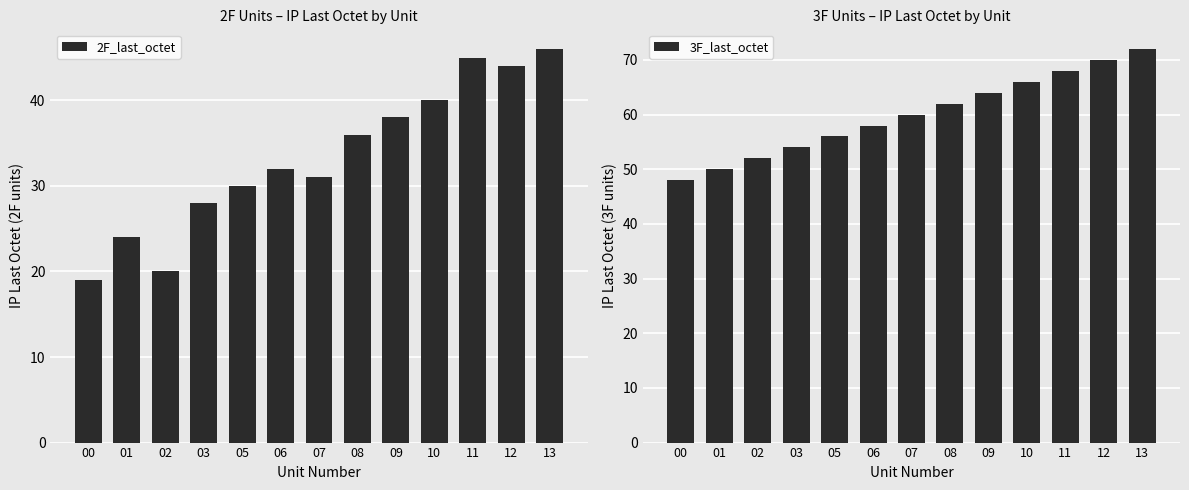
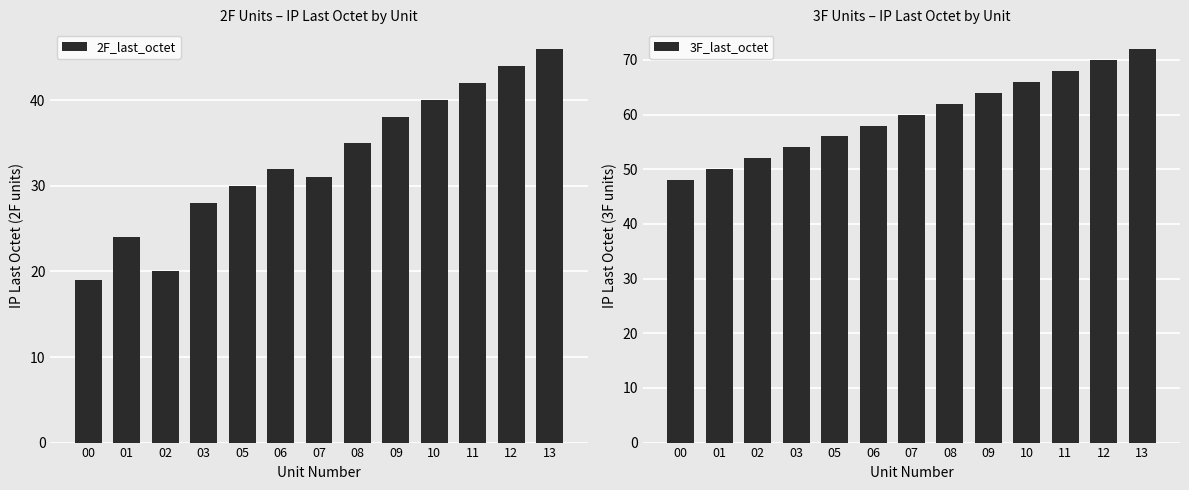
2F Units – IP Last Octet by Unit, 08: 36 -> 35
2F Units – IP Last Octet by Unit, 11: 45 -> 42
